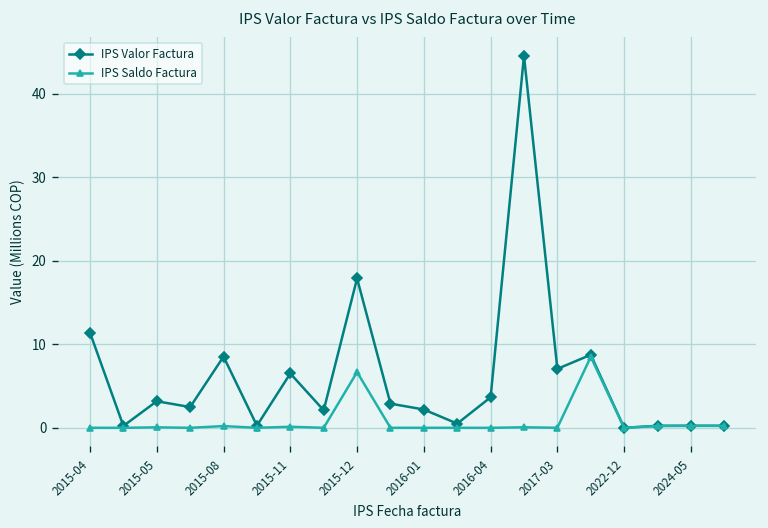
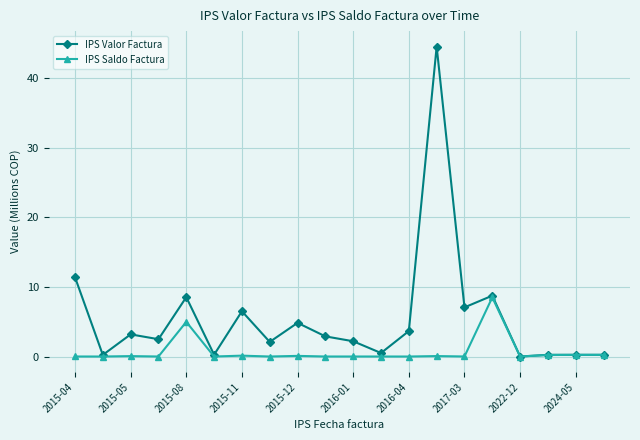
IPS Saldo Factura, 2015-08: 0 -> 5
IPS Valor Factura, 2015-12: 18 -> 5
IPS Saldo Factura, 2015-12: 7 -> 0
